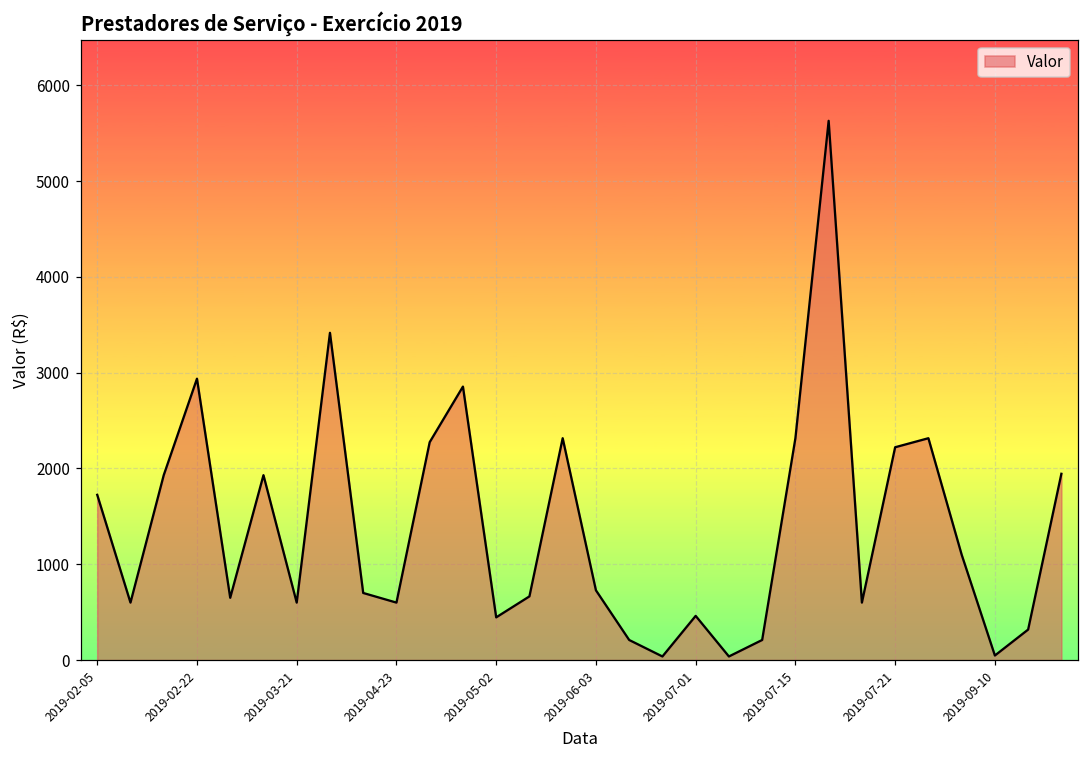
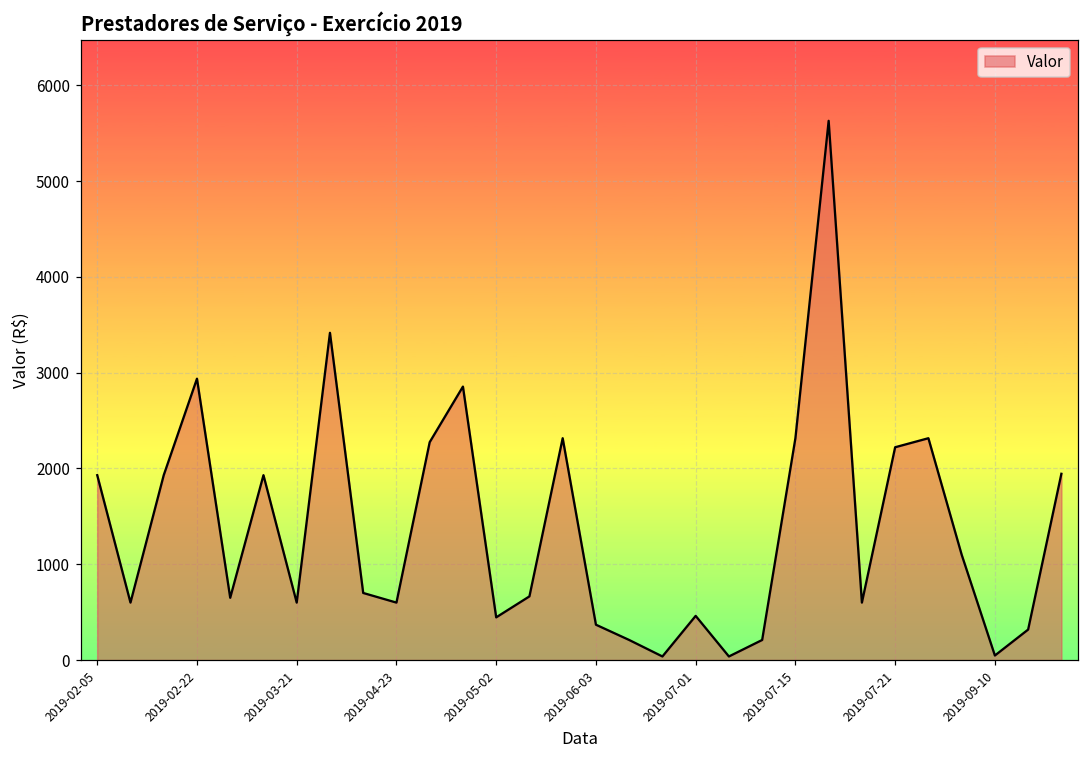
2019-02-05: 1700 -> 1900
2019-06-03: 700 -> 400
